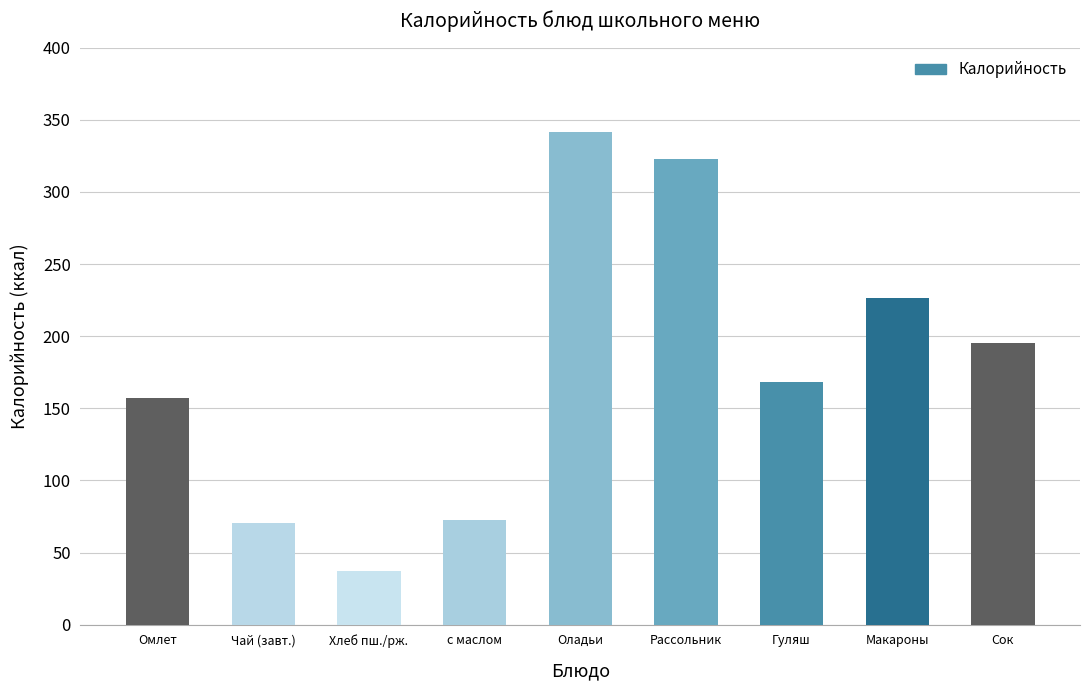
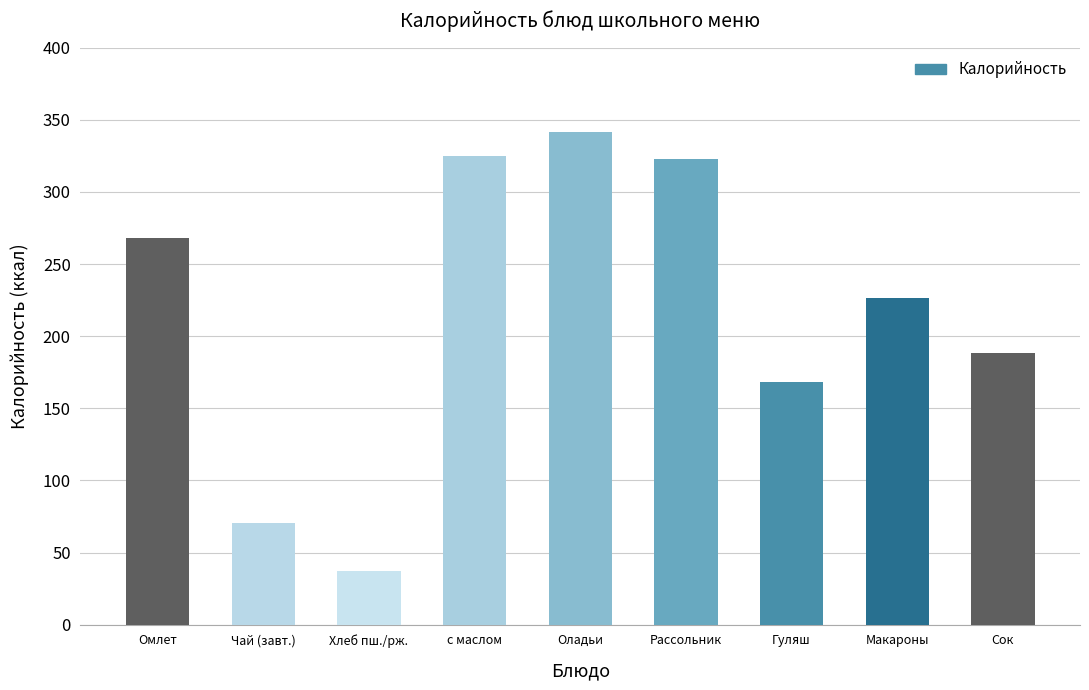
Омлет: 157 -> 268
с маслом: 72 -> 325
Сок: 195 -> 188
